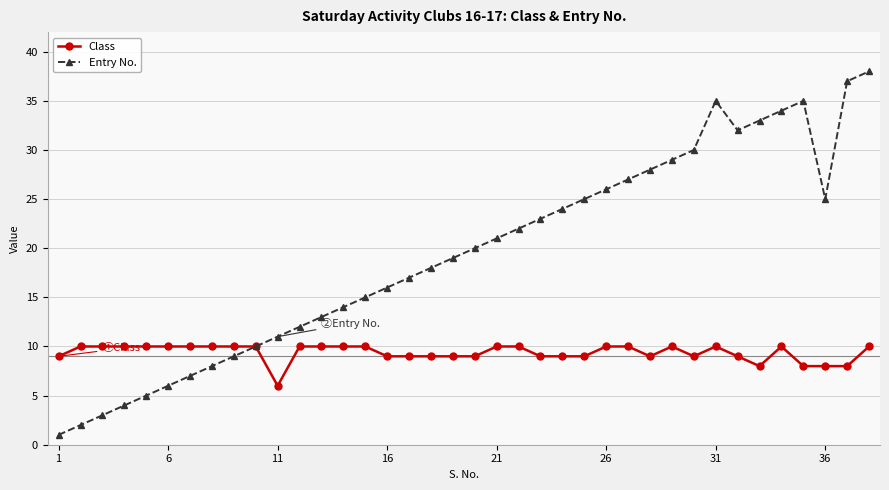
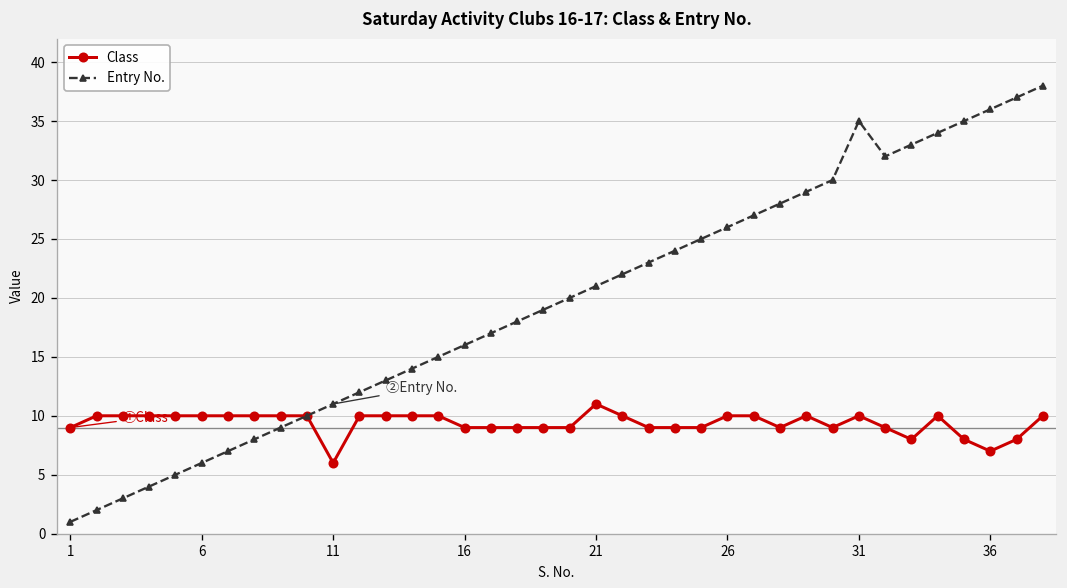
Class, 21: 10 -> 11
Class, 36: 8 -> 7
Entry No., 36: 25 -> 36
